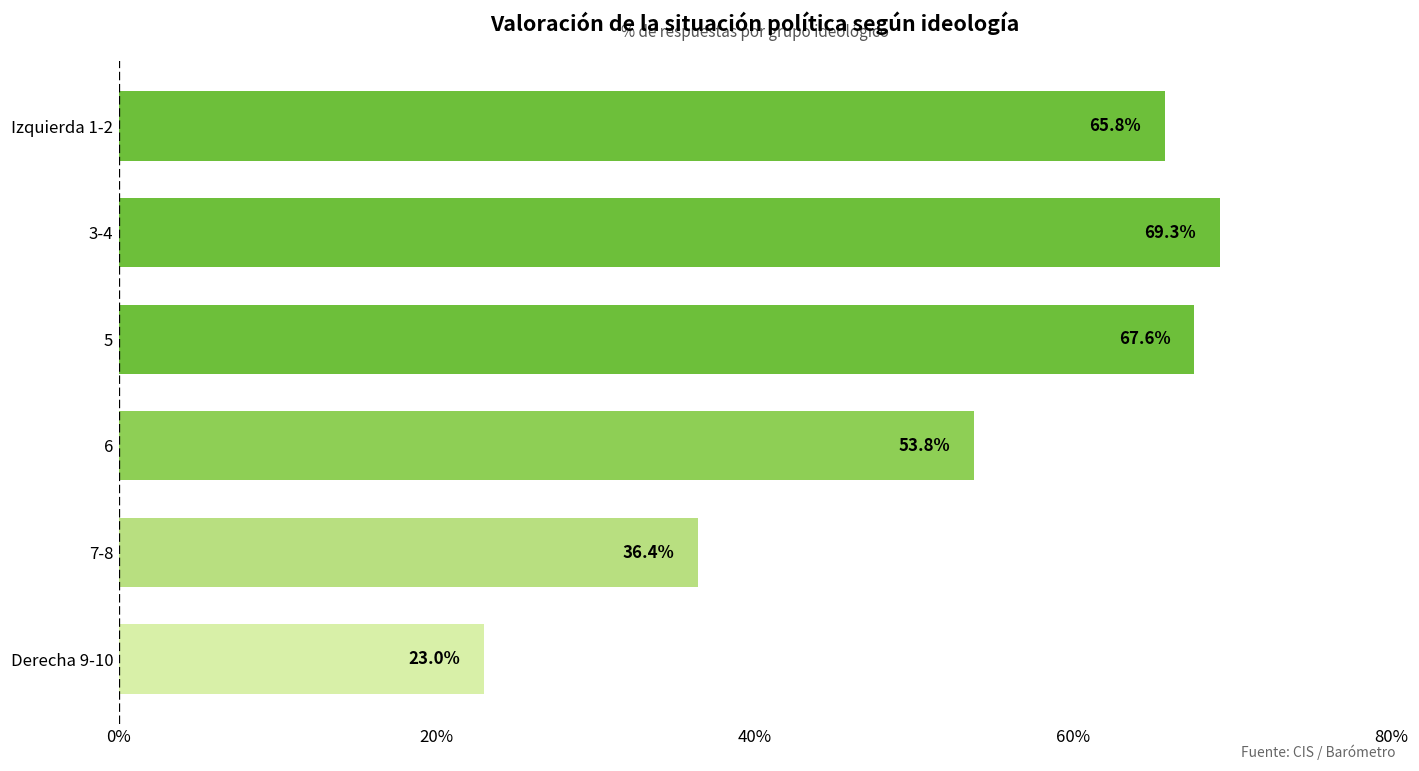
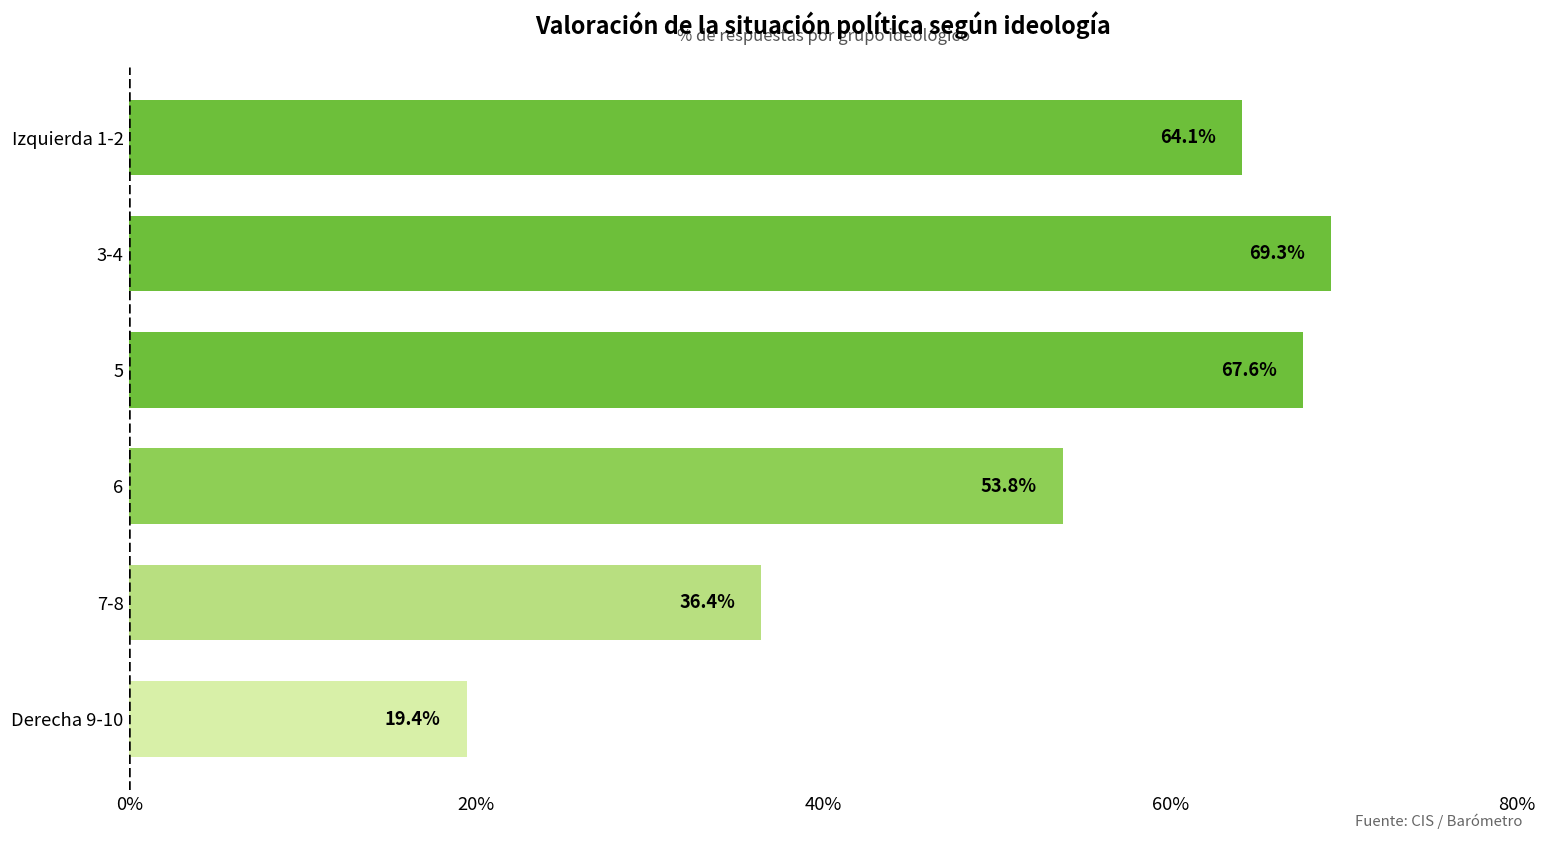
Izquierda 1-2: 65.8% -> 64.1%
Derecha 9-10: 23.0% -> 19.4%
